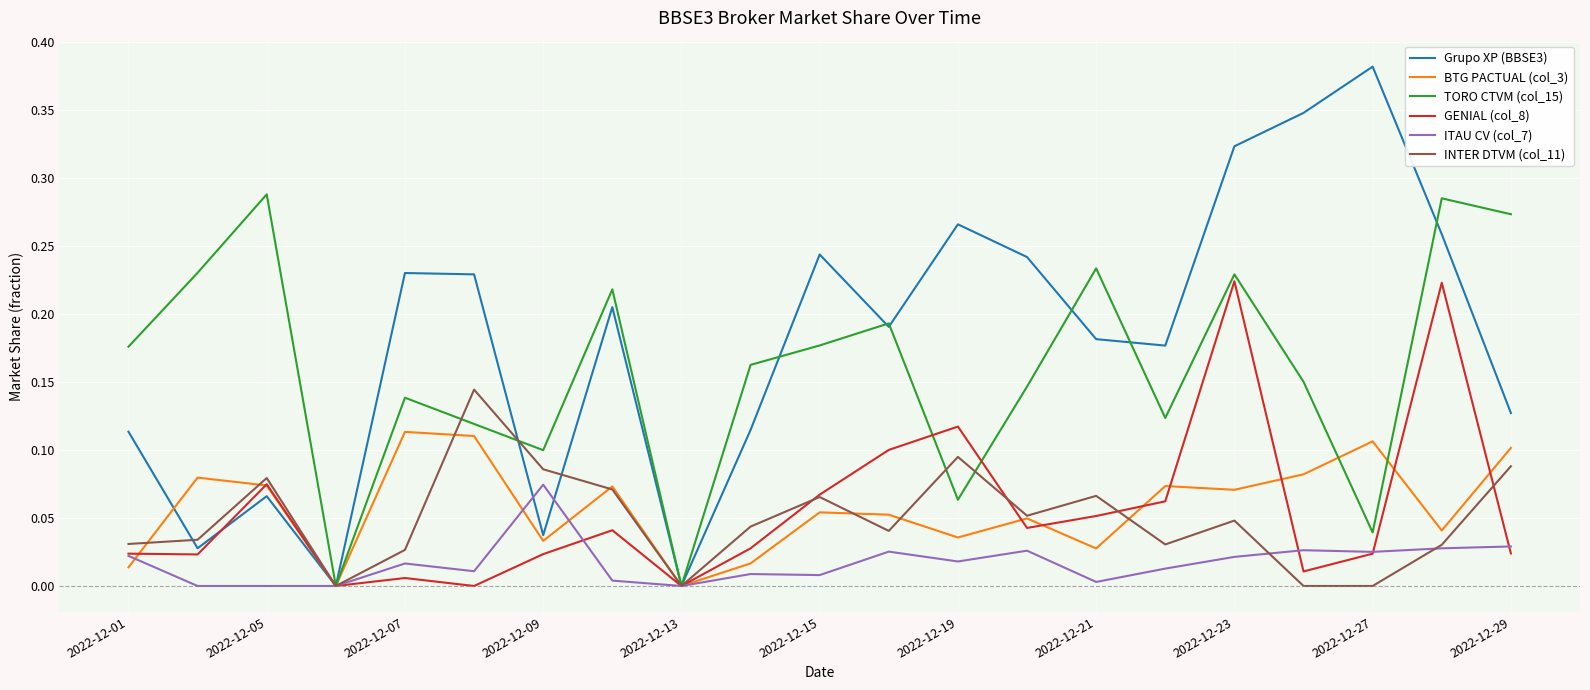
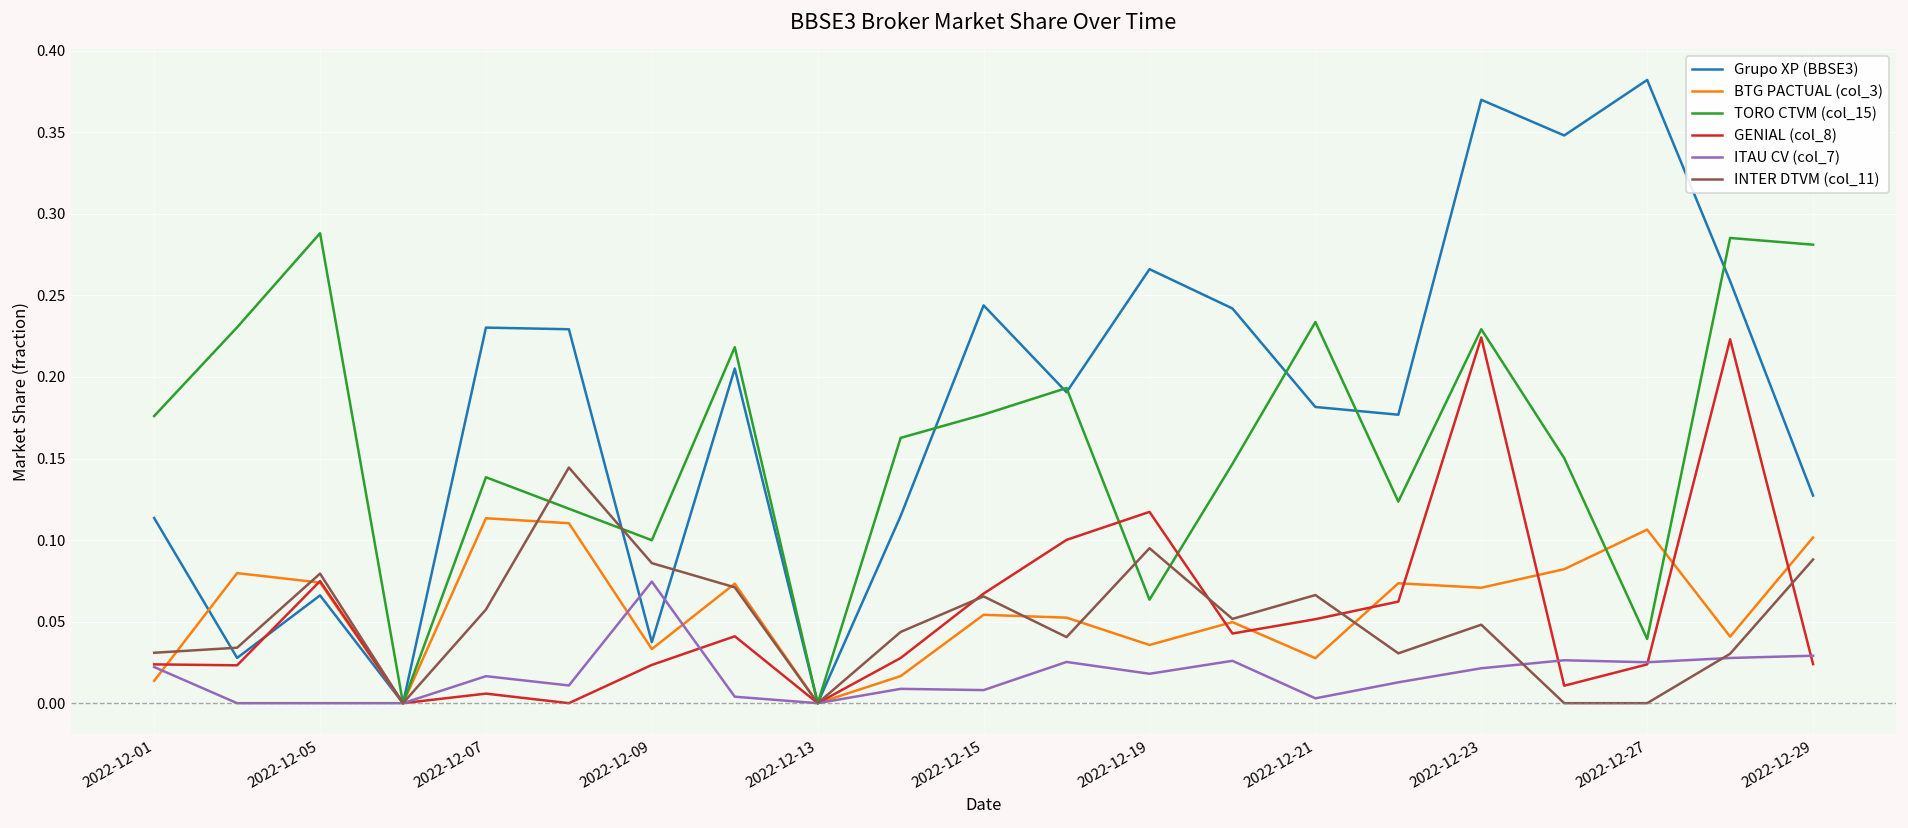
INTER DTVM (col_11), 2022-12-07: 0.027 -> 0.057
Grupo XP (BBSE3), 2022-12-23: 0.324 -> 0.370
TORO CTVM (col_15), 2022-12-29: 0.274 -> 0.281
